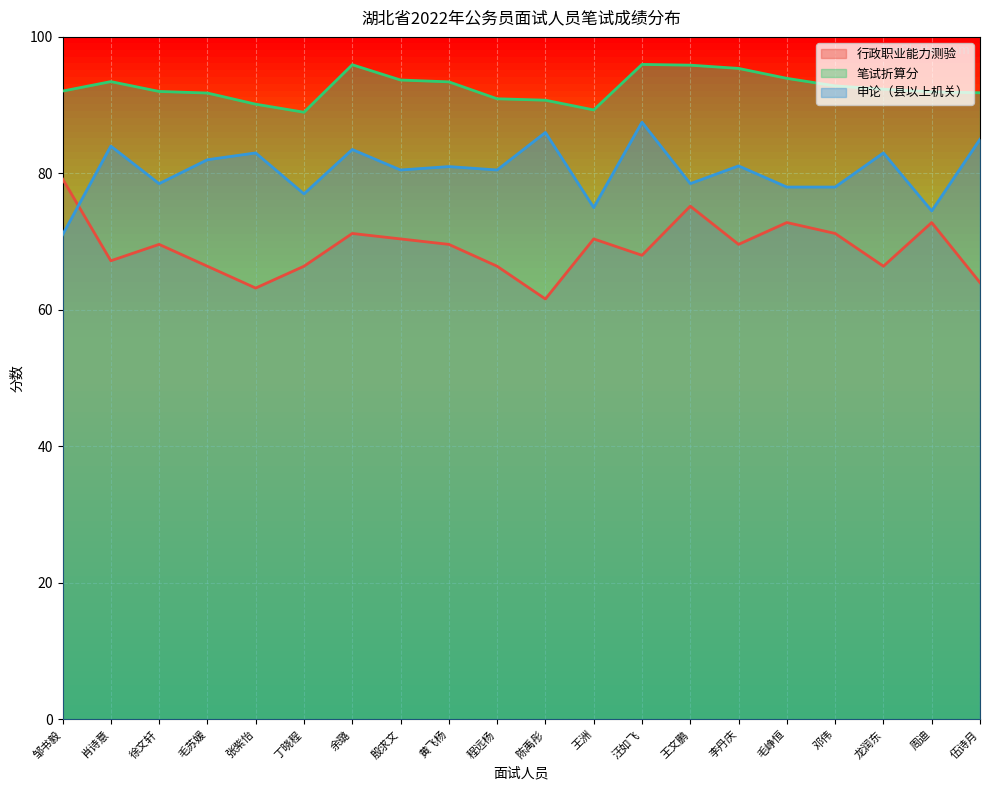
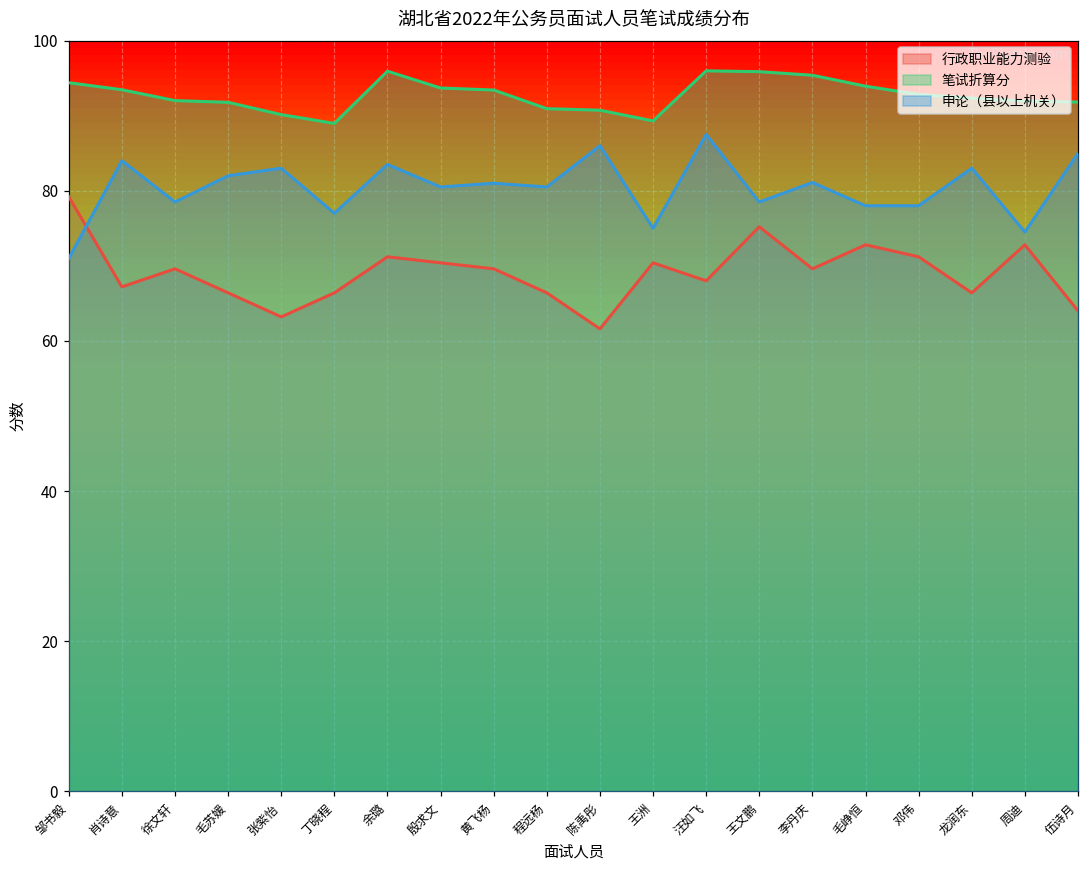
笔试折算分, 邹书毅: 92 -> 94
